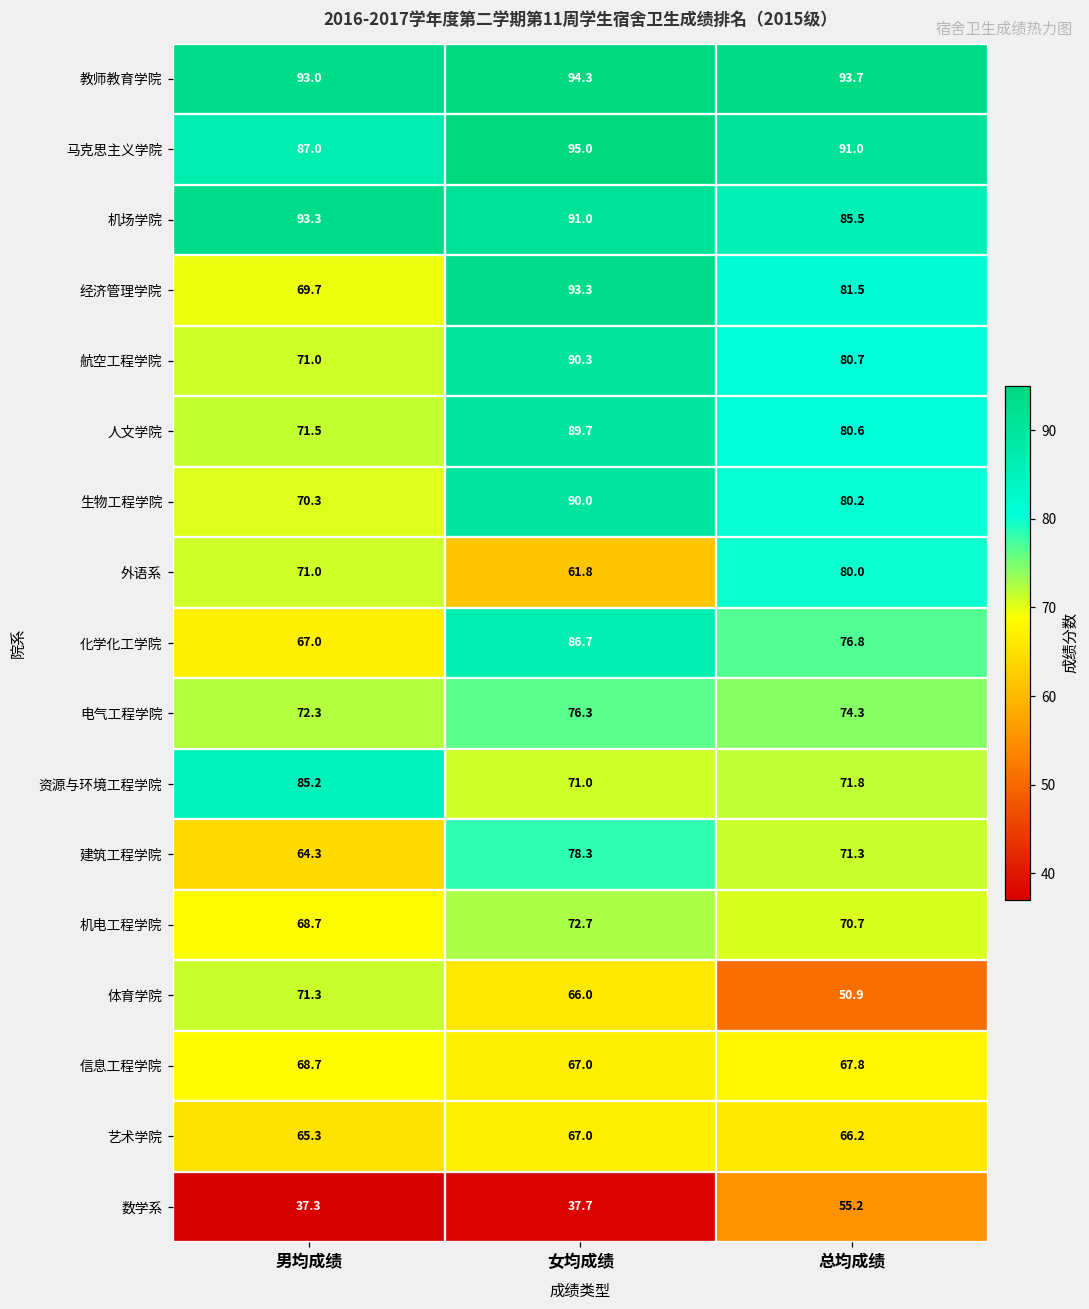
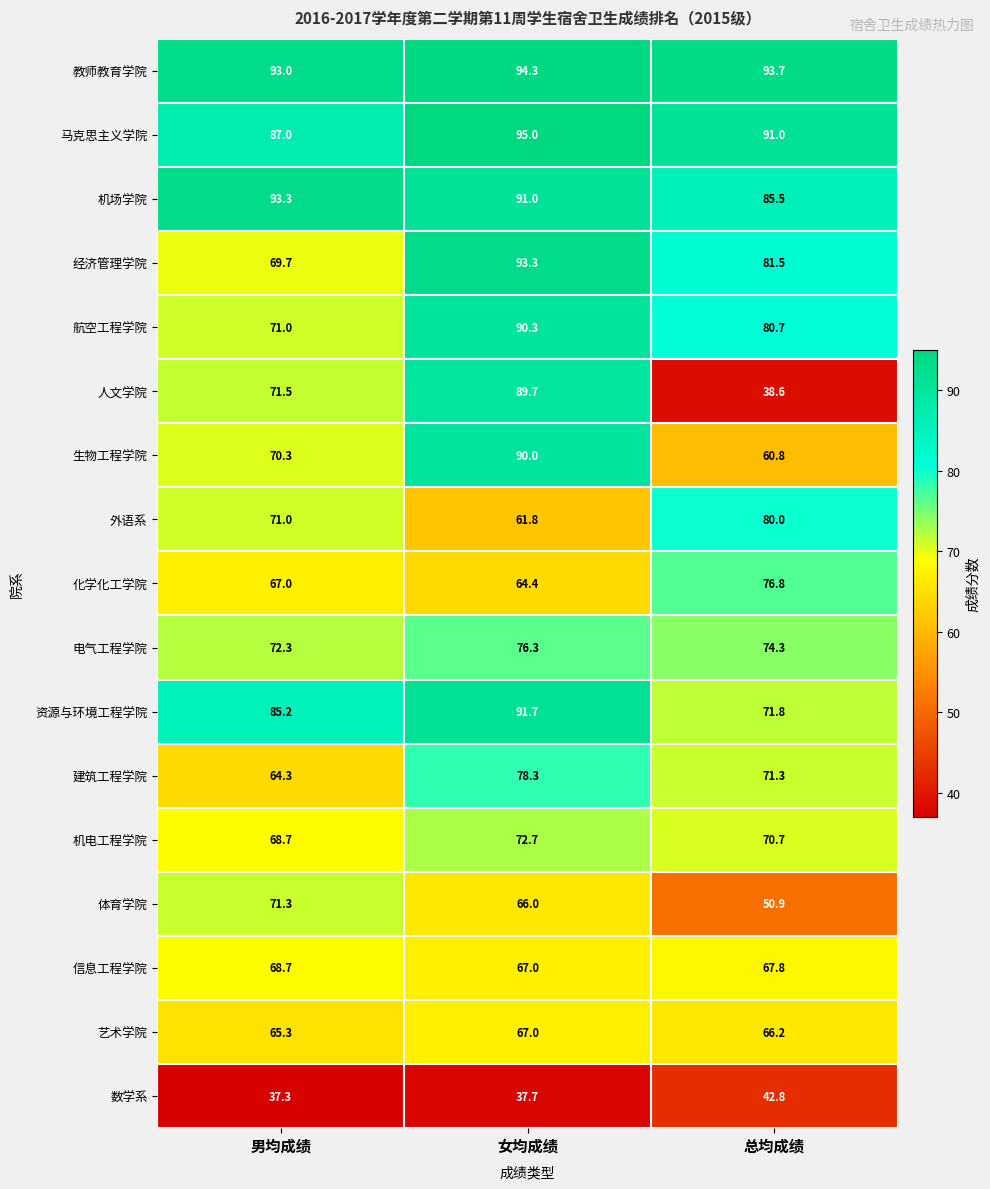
人文学院, 总均成绩: 80.6 -> 38.6
生物工程学院, 总均成绩: 80.2 -> 60.8
化学化工学院, 女均成绩: 86.7 -> 64.4
资源与环境工程学院, 女均成绩: 71.0 -> 91.7
数学系, 总均成绩: 55.2 -> 42.8
